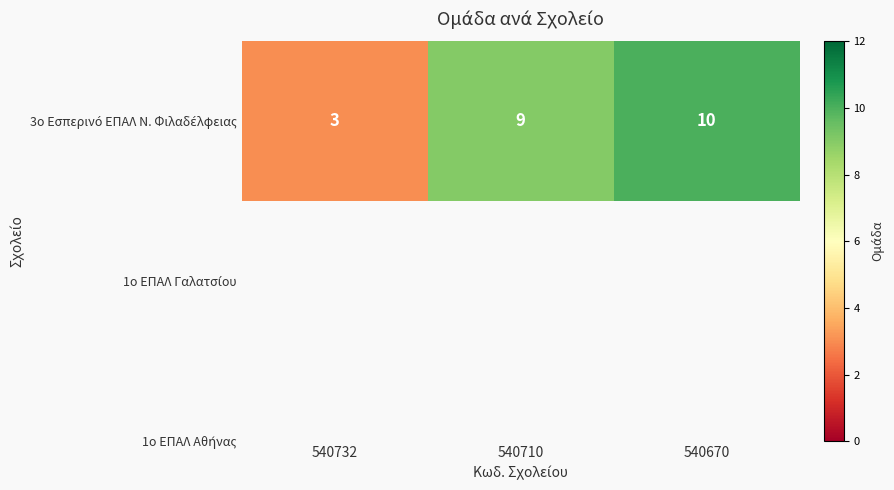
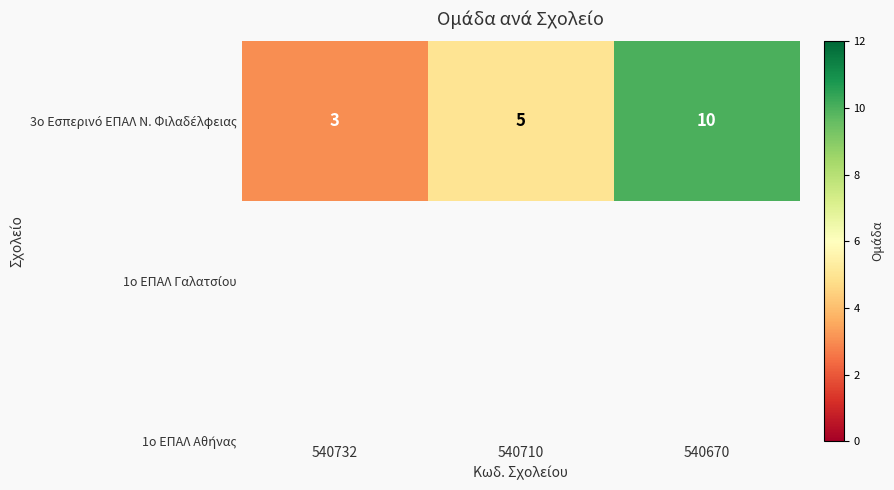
3ο Εσπερινό ΕΠΑΛ Ν. Φιλαδέλφειας, 540710: 9 -> 5
